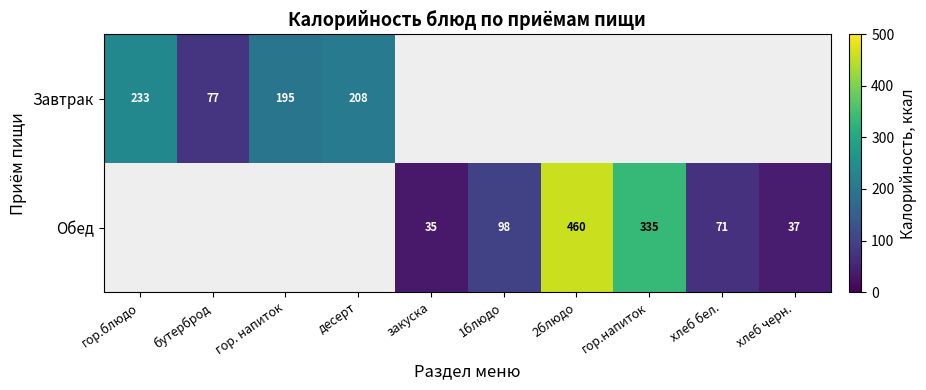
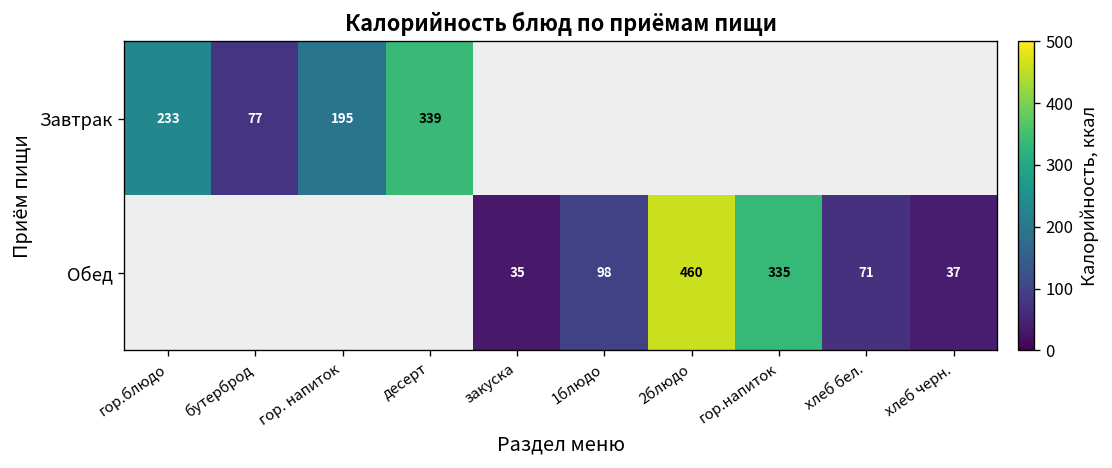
Завтрак, десерт: 208 -> 339
